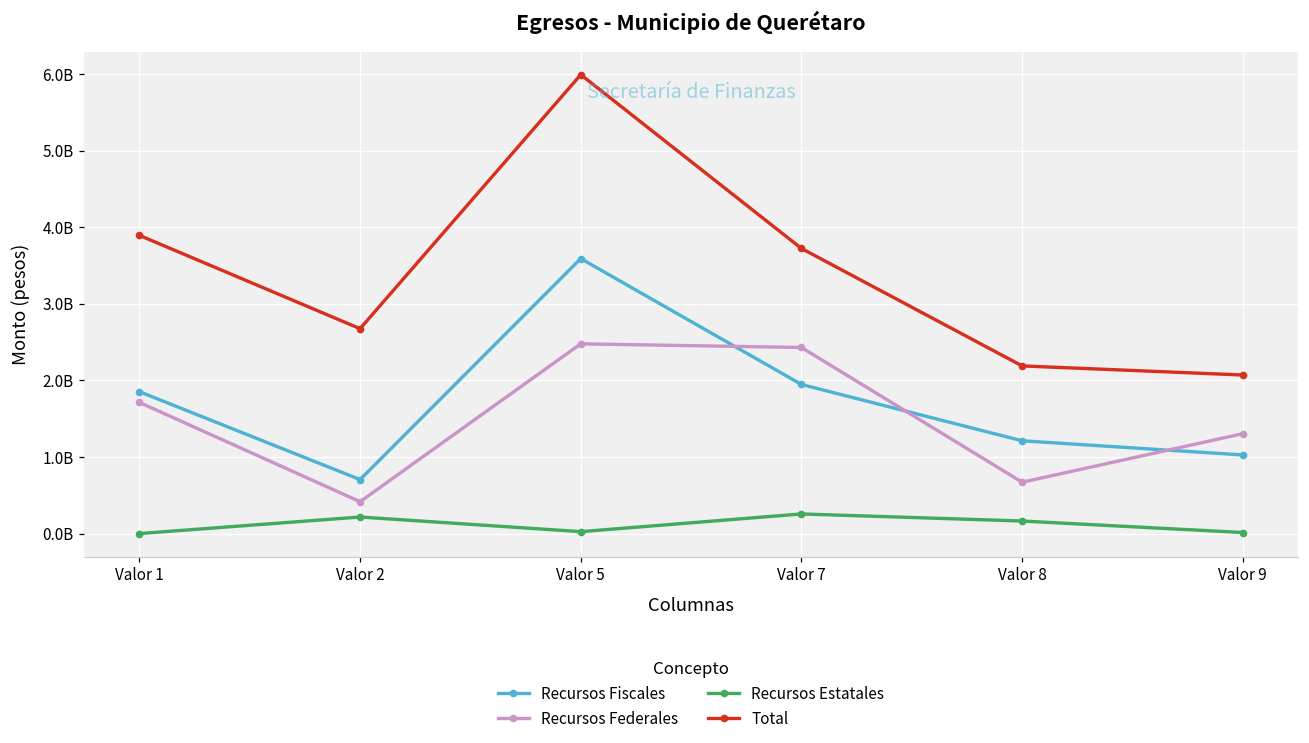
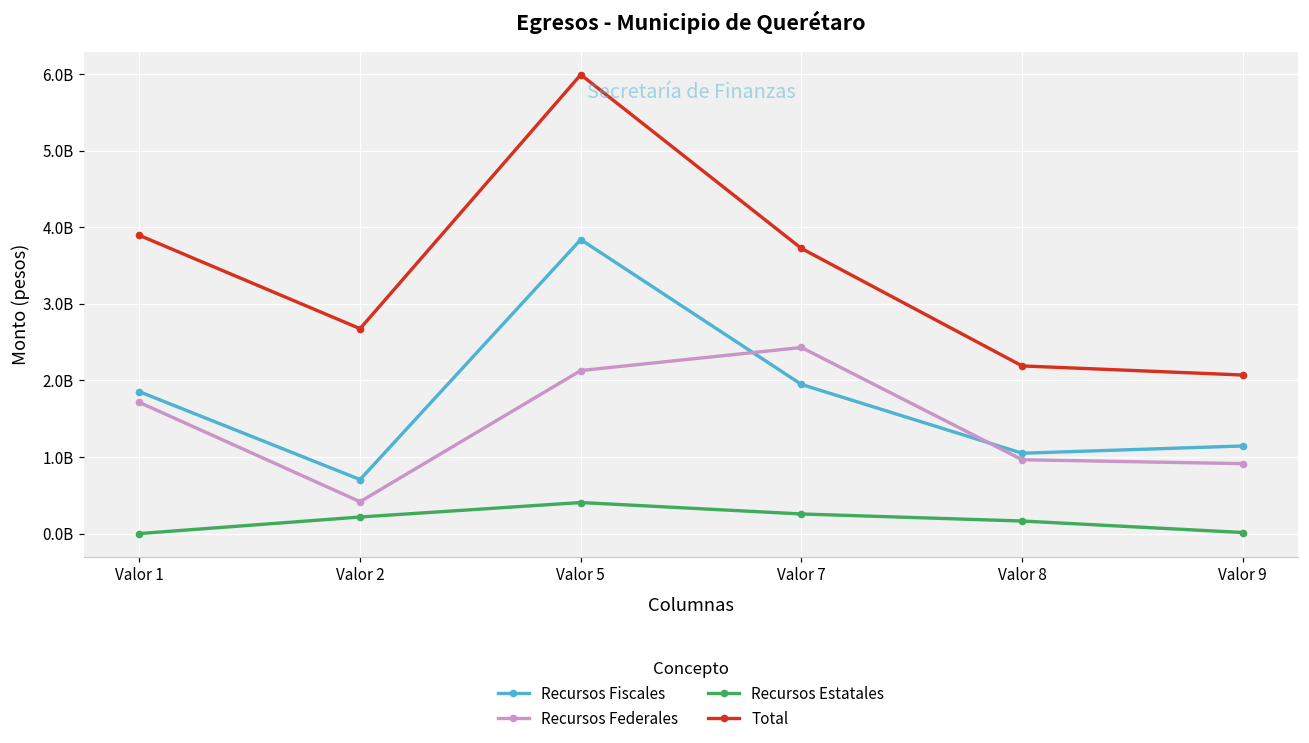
Recursos Fiscales, Valor 5: 3600000000 -> 3800000000
Recursos Federales, Valor 5: 2500000000 -> 2100000000
Recursos Estatales, Valor 5: 0 -> 400000000
Recursos Fiscales, Valor 8: 1200000000 -> 1000000000
Recursos Federales, Valor 8: 700000000 -> 1000000000
Recursos Fiscales, Valor 9: 1000000000 -> 1100000000
Recursos Federales, Valor 9: 1300000000 -> 900000000
